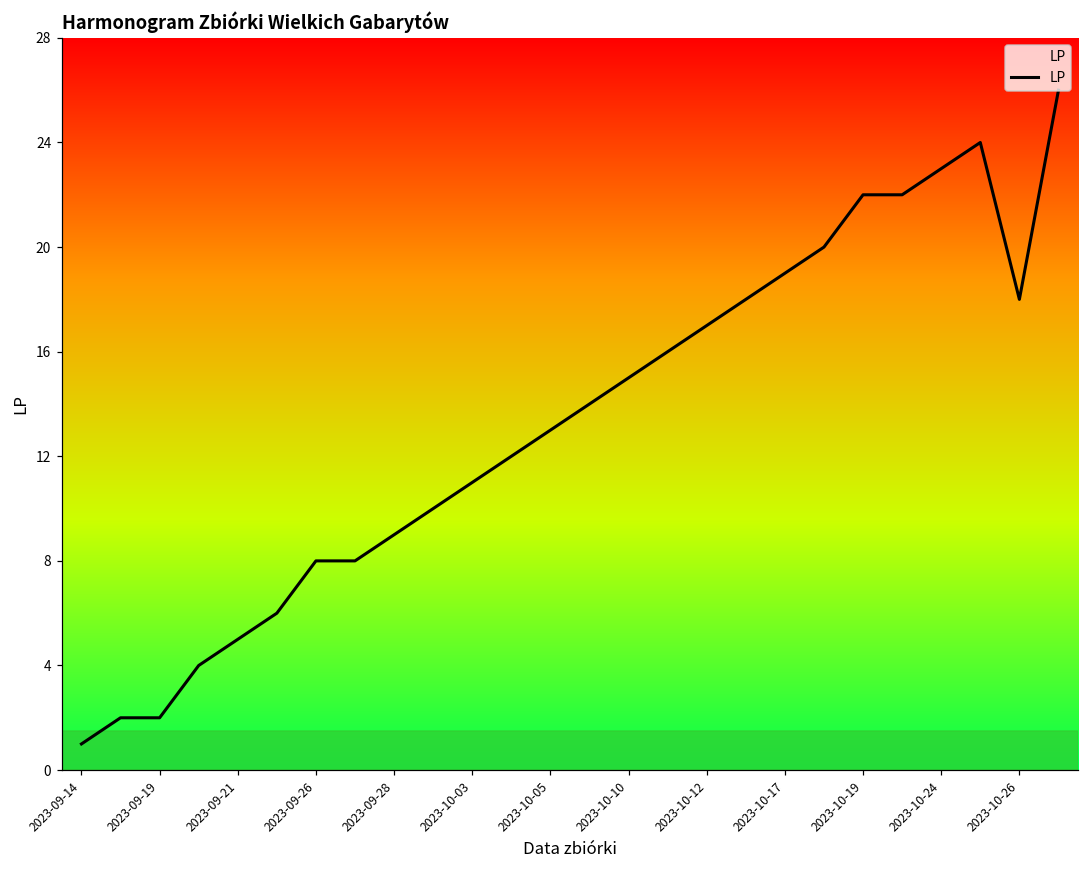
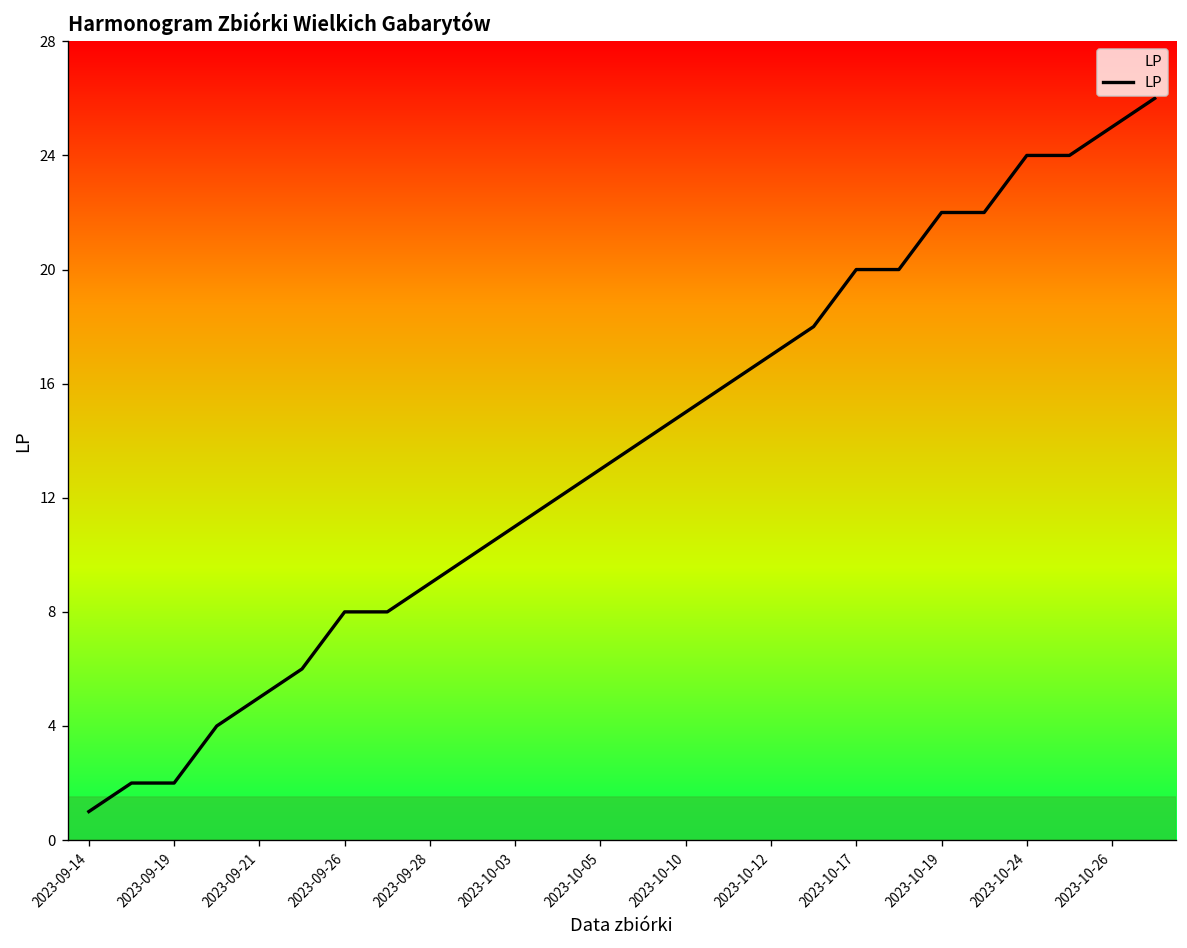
2023-10-17: 19 -> 20
2023-10-24: 23 -> 24
2023-10-26: 18 -> 25
